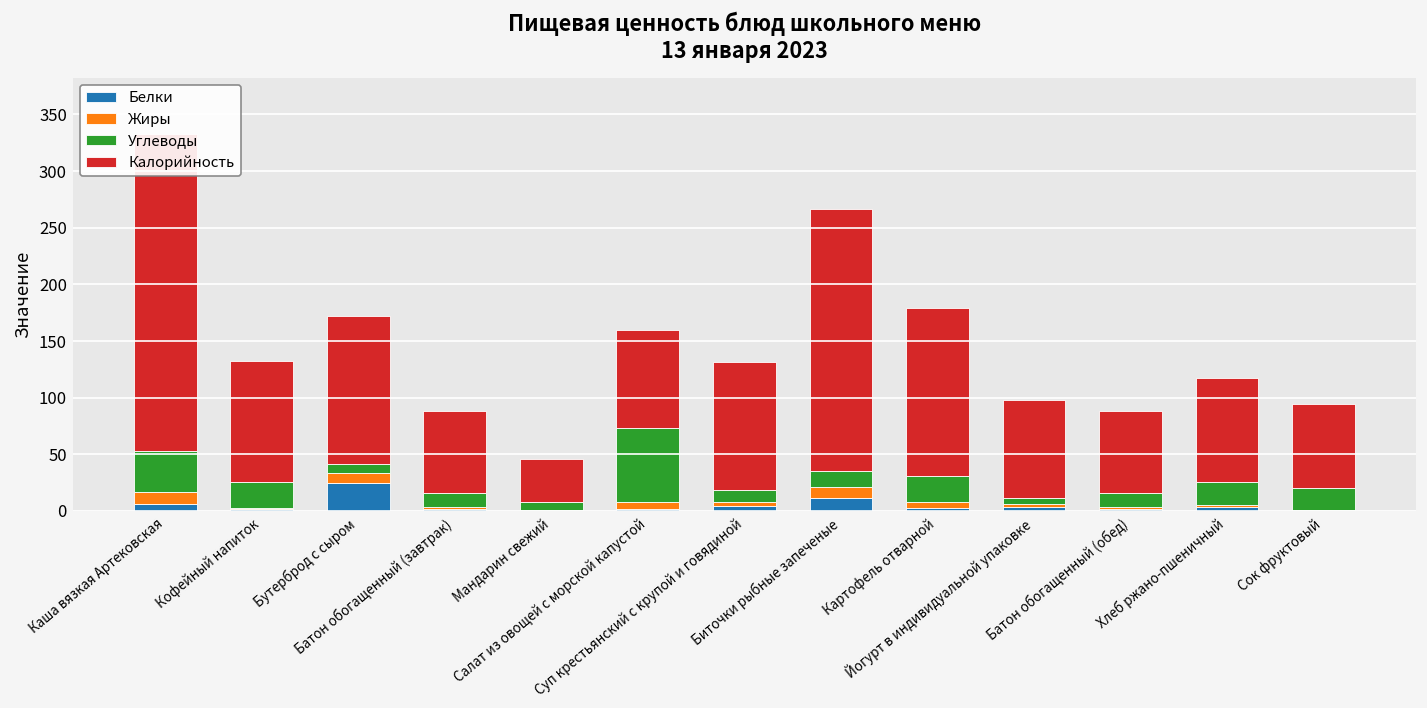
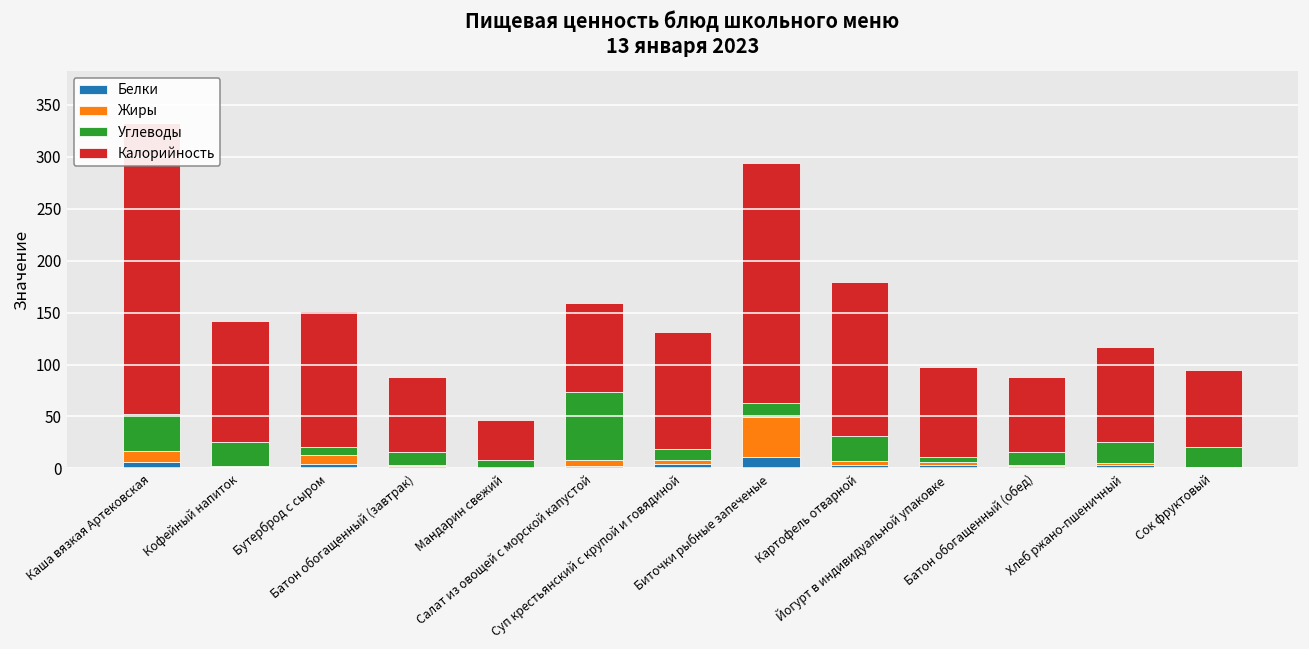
Калорийность, Кофейный напиток: 110 -> 120
Белки, Бутерброд с сыром: 30 -> 0
Жиры, Биточки рыбные запеченые: 10 -> 40
